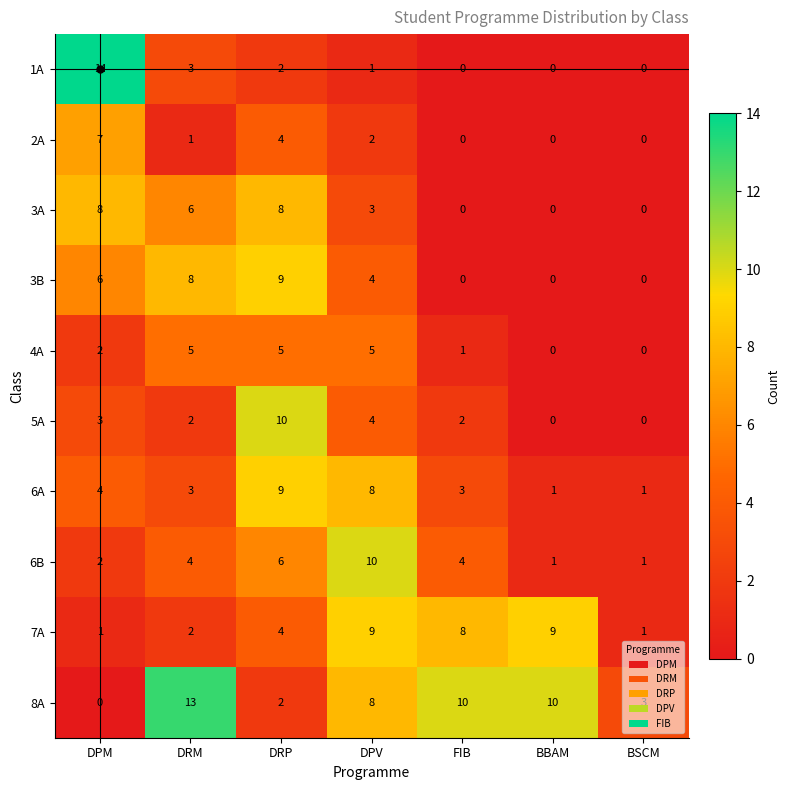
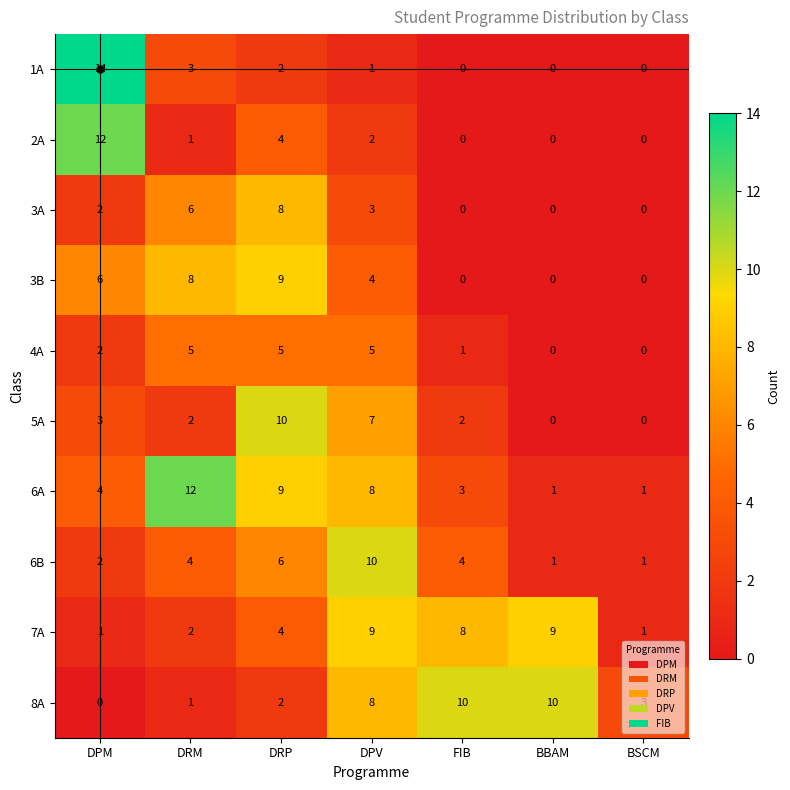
2A, DPM: 7 -> 12
3A, DPM: 8 -> 2
5A, DPV: 4 -> 7
6A, DRM: 3 -> 12
8A, DRM: 13 -> 1
